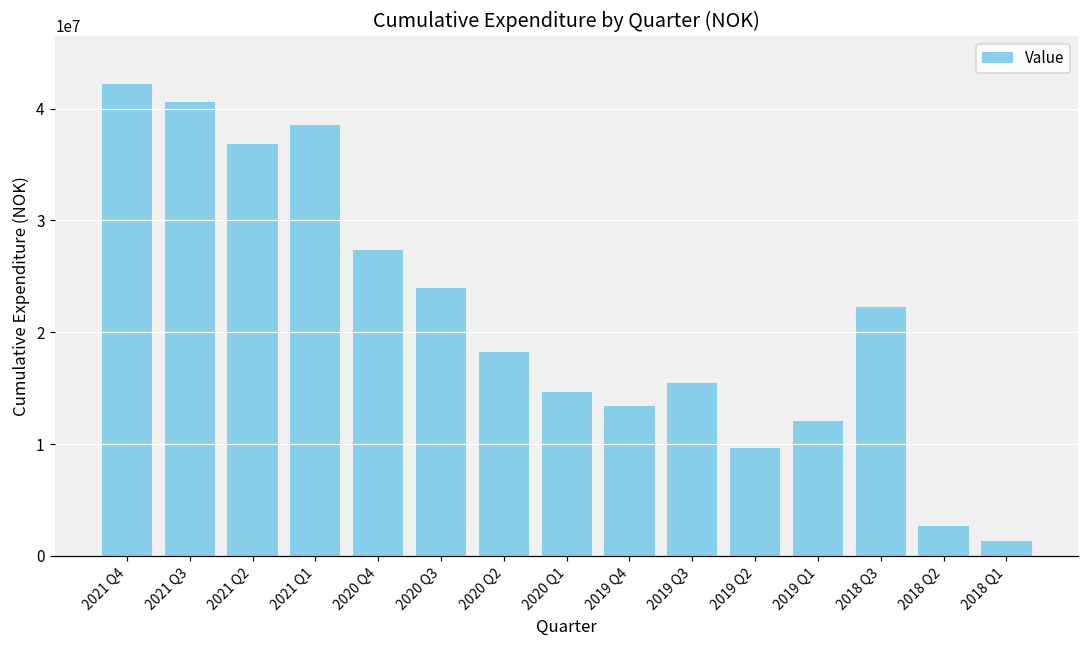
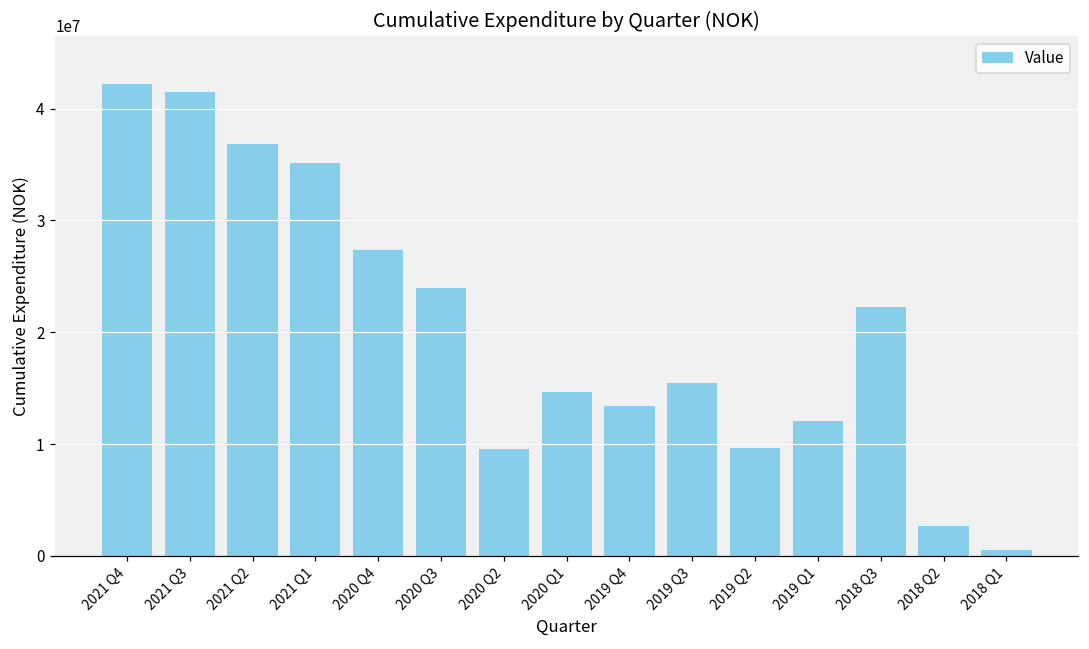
2021 Q3: 40600000 -> 41500000
2021 Q1: 38600000 -> 35200000
2020 Q2: 18200000 -> 9600000
2018 Q1: 1300000 -> 500000
